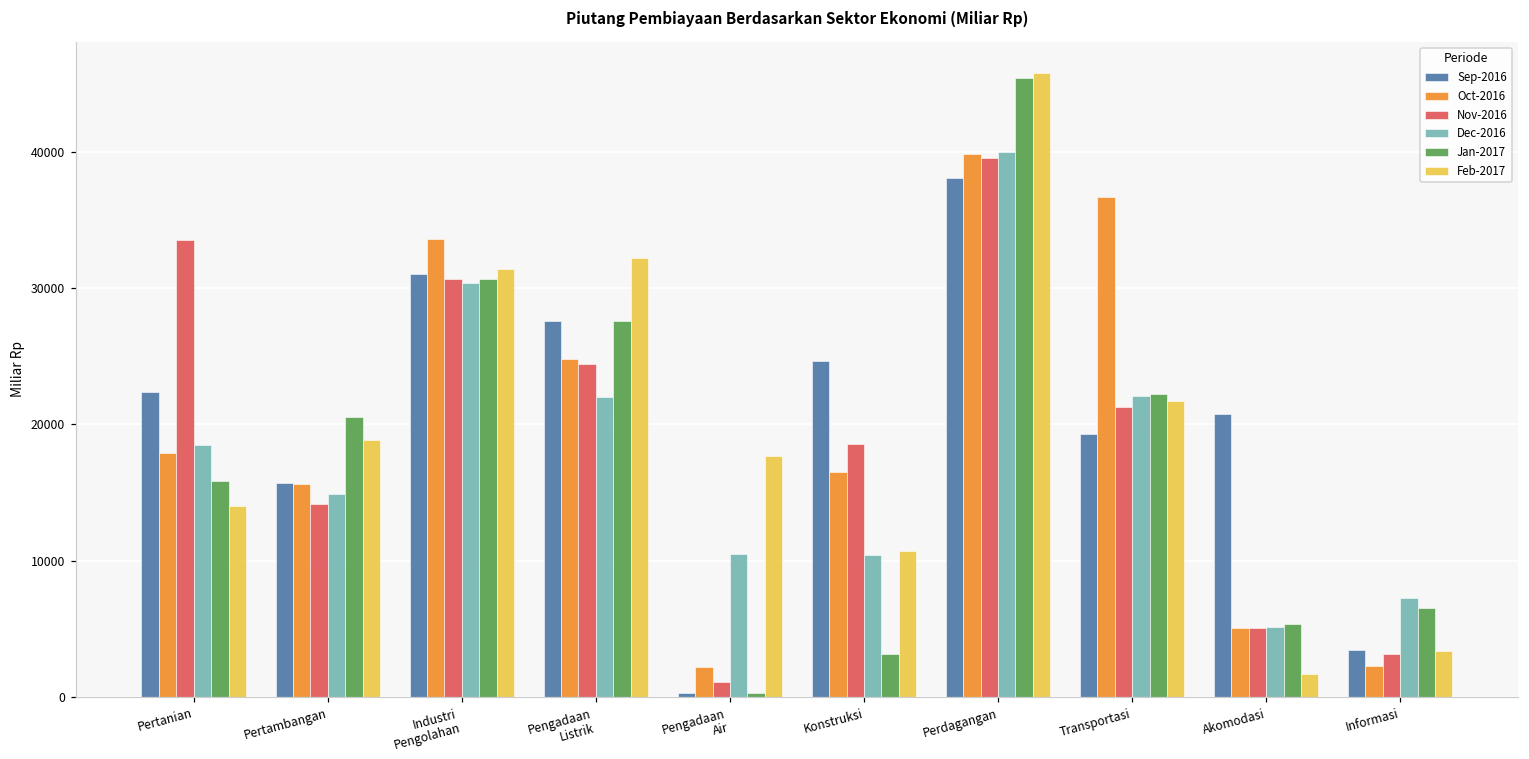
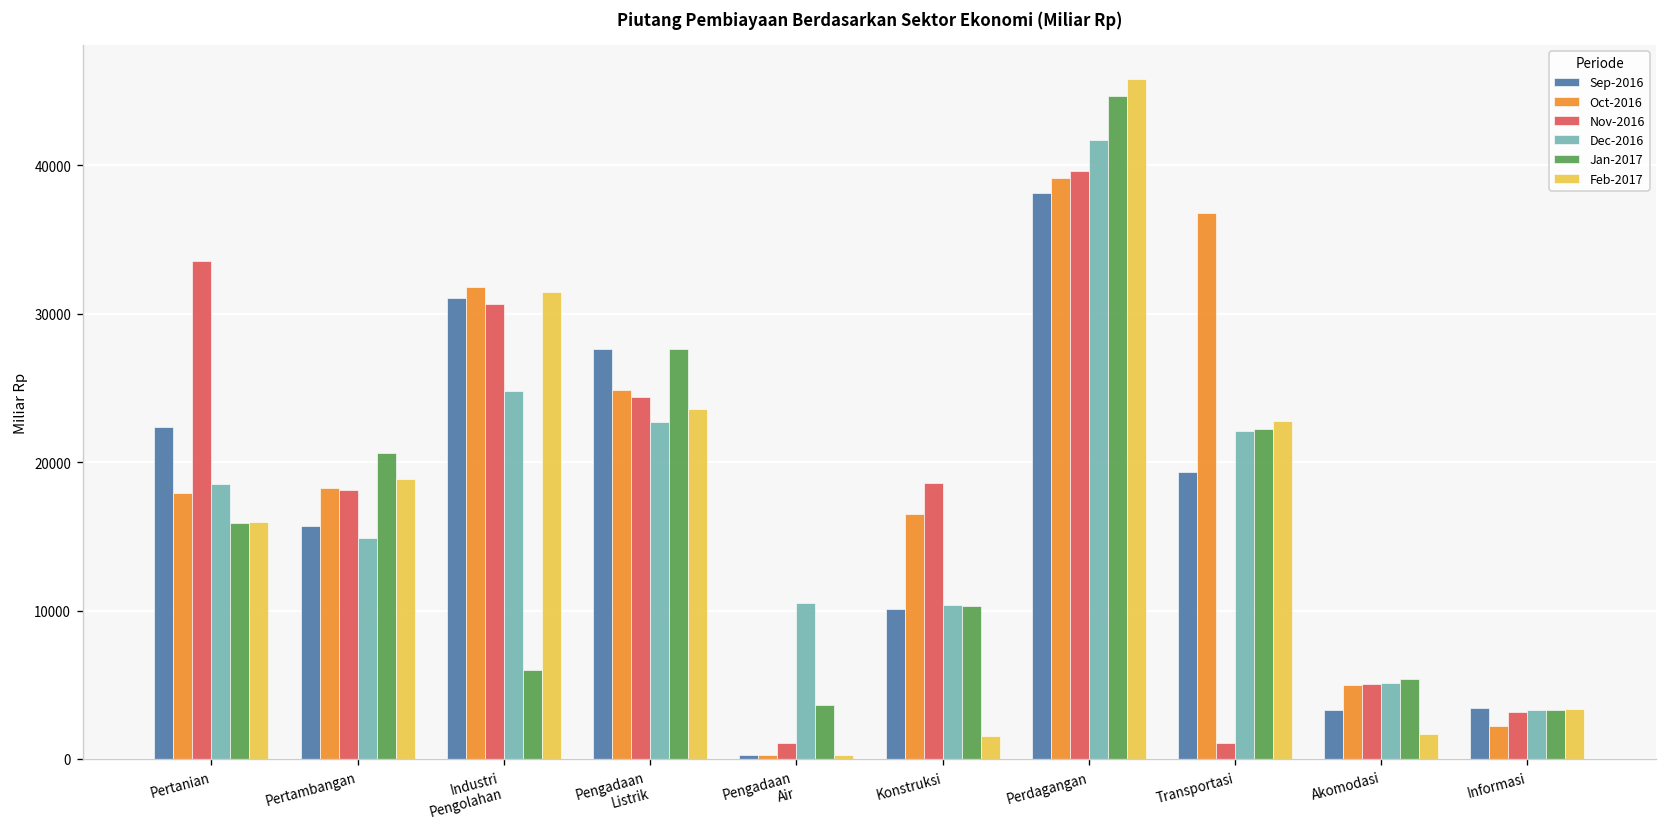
Feb-2017, Pertanian: 14000 -> 16000
Oct-2016, Pertambangan: 15700 -> 18200
Nov-2016, Pertambangan: 14200 -> 18100
Oct-2016, Industri Pengolahan: 33600 -> 31800
Dec-2016, Industri Pengolahan: 30400 -> 24800
Jan-2017, Industri Pengolahan: 30700 -> 6000
Dec-2016, Pengadaan Listrik: 22000 -> 22700
Feb-2017, Pengadaan Listrik: 32200 -> 23600
Oct-2016, Pengadaan Air: 2100 -> 300
Jan-2017, Pengadaan Air: 300 -> 3600
Feb-2017, Pengadaan Air: 17600 -> 300
Sep-2016, Konstruksi: 24700 -> 10100
Jan-2017, Konstruksi: 3100 -> 10300
Feb-2017, Konstruksi: 10700 -> 1500
Oct-2016, Perdagangan: 39900 -> 39100
Dec-2016, Perdagangan: 40000 -> 41700
Jan-2017, Perdagangan: 45500 -> 44700
Nov-2016, Transportasi: 21300 -> 1100
Feb-2017, Transportasi: 21700 -> 22800
Sep-2016, Akomodasi: 20800 -> 3300
Dec-2016, Informasi: 7200 -> 3300
Jan-2017, Informasi: 6500 -> 3300
